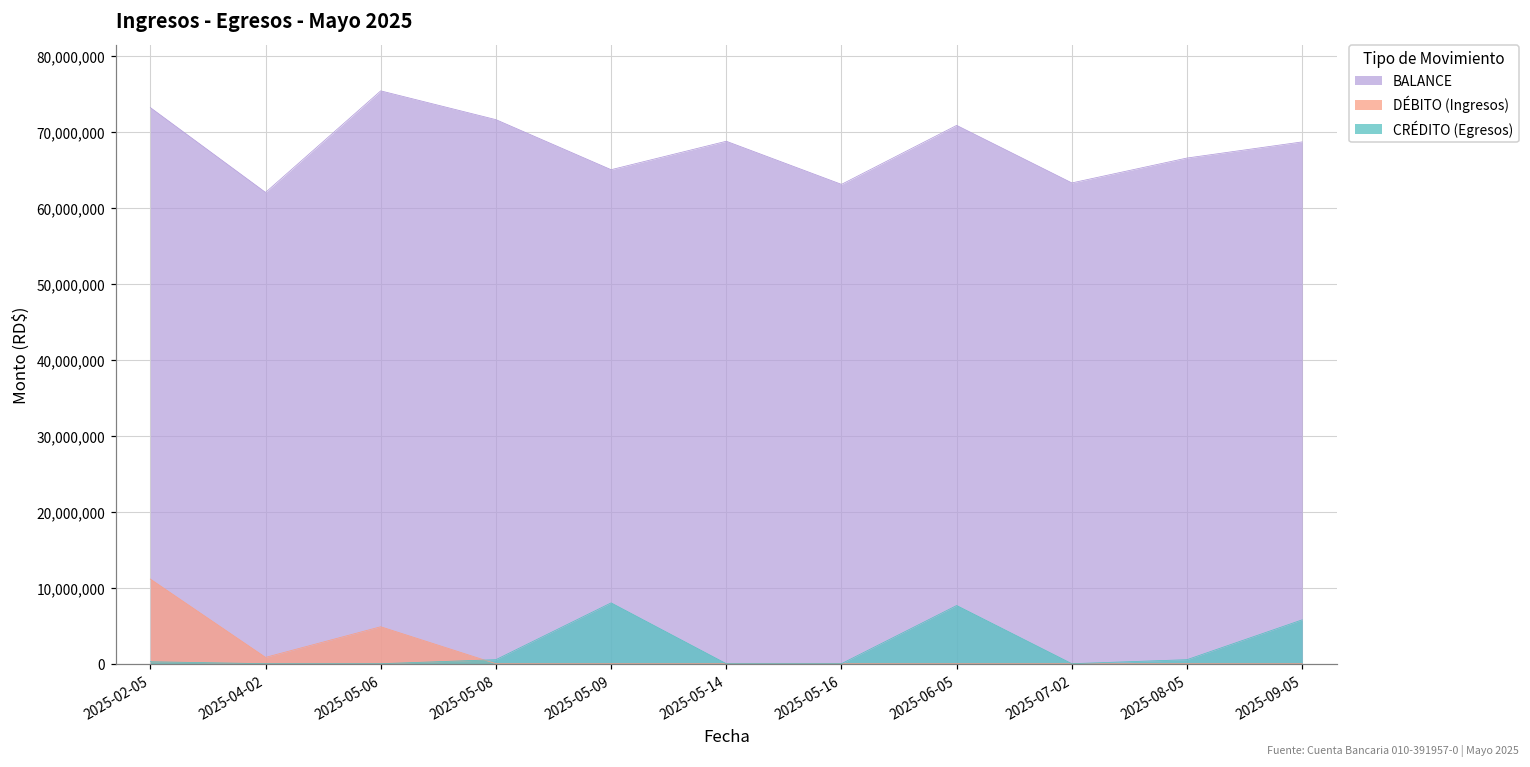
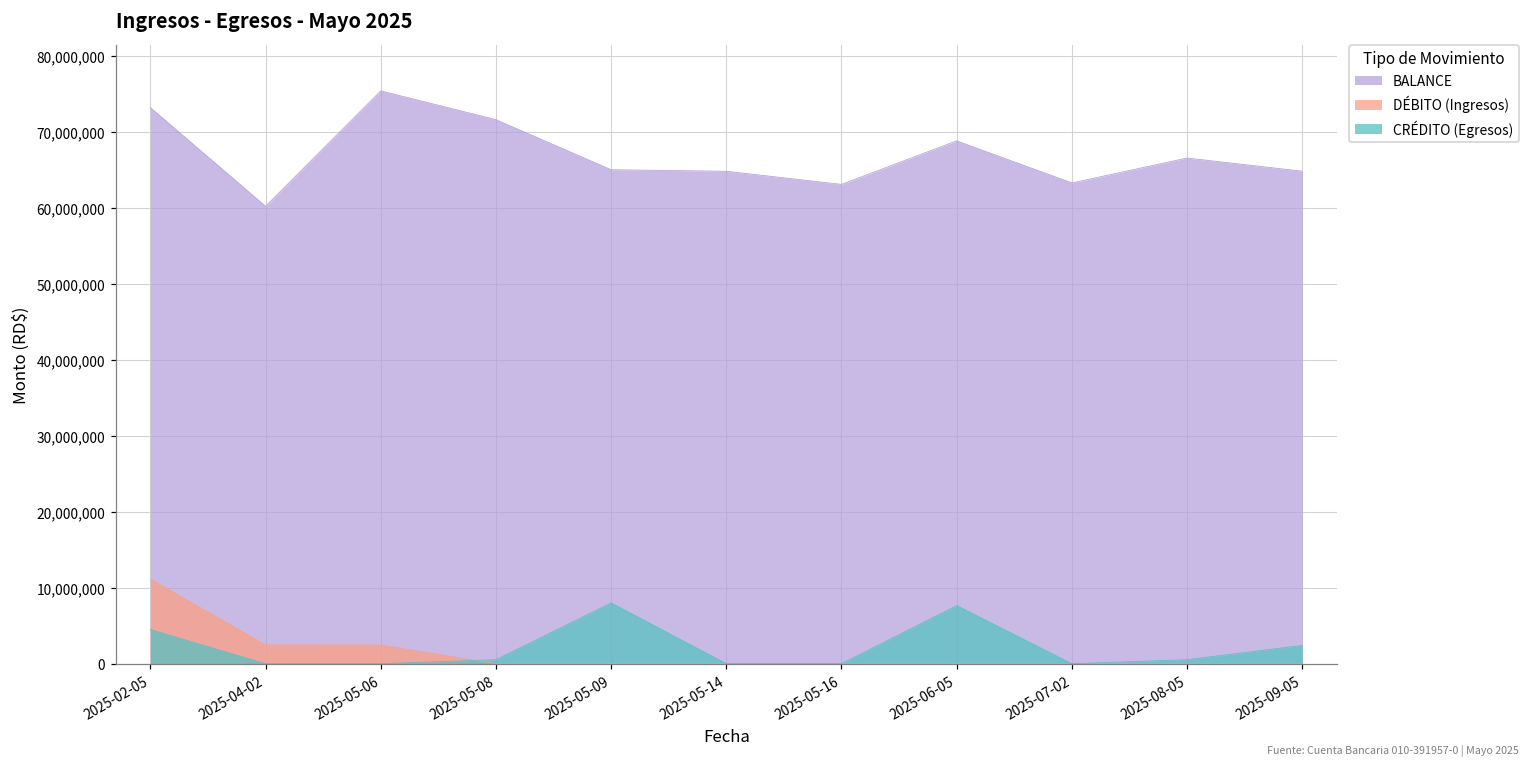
CRÉDITO (Egresos), 2025-02-05: 0 -> 4,000,000
BALANCE, 2025-04-02: 62,000,000 -> 60,000,000
DÉBITO (Ingresos), 2025-04-02: 1,000,000 -> 2,000,000
DÉBITO (Ingresos), 2025-05-06: 5,000,000 -> 2,000,000
BALANCE, 2025-05-14: 69,000,000 -> 65,000,000
BALANCE, 2025-06-05: 71,000,000 -> 69,000,000
BALANCE, 2025-09-05: 69,000,000 -> 65,000,000
CRÉDITO (Egresos), 2025-09-05: 6,000,000 -> 2,000,000
